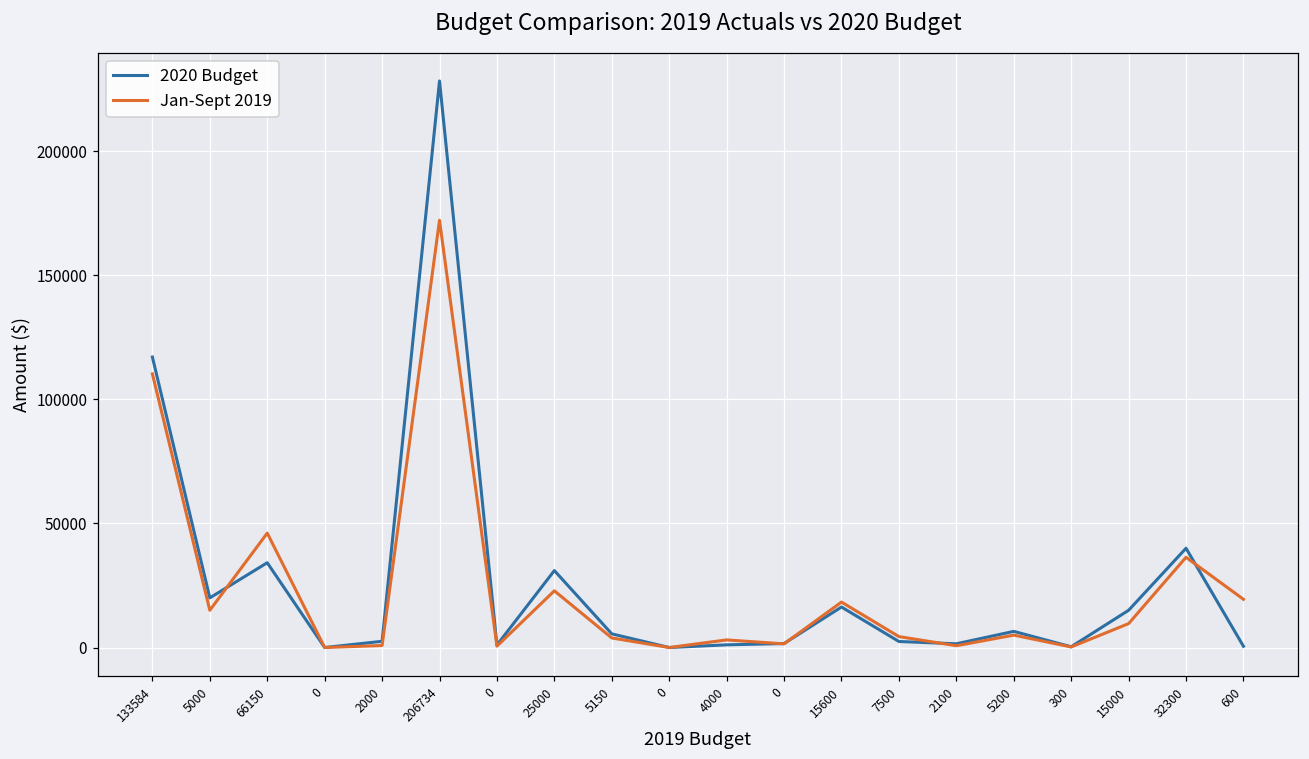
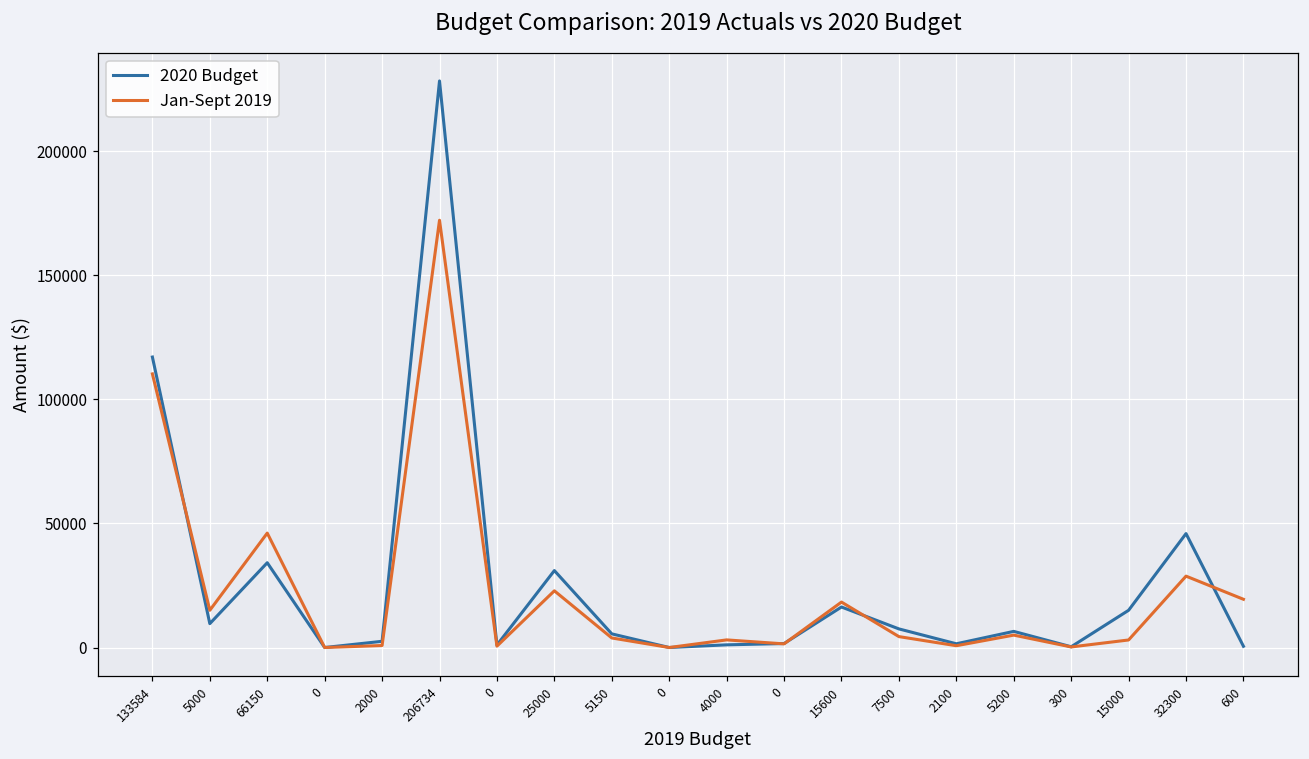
2020 Budget, 5000: 20000 -> 10000
2020 Budget, 7500: 2000 -> 8000
Jan-Sept 2019, 15000: 10000 -> 3000
2020 Budget, 32300: 40000 -> 46000
Jan-Sept 2019, 32300: 36000 -> 29000
